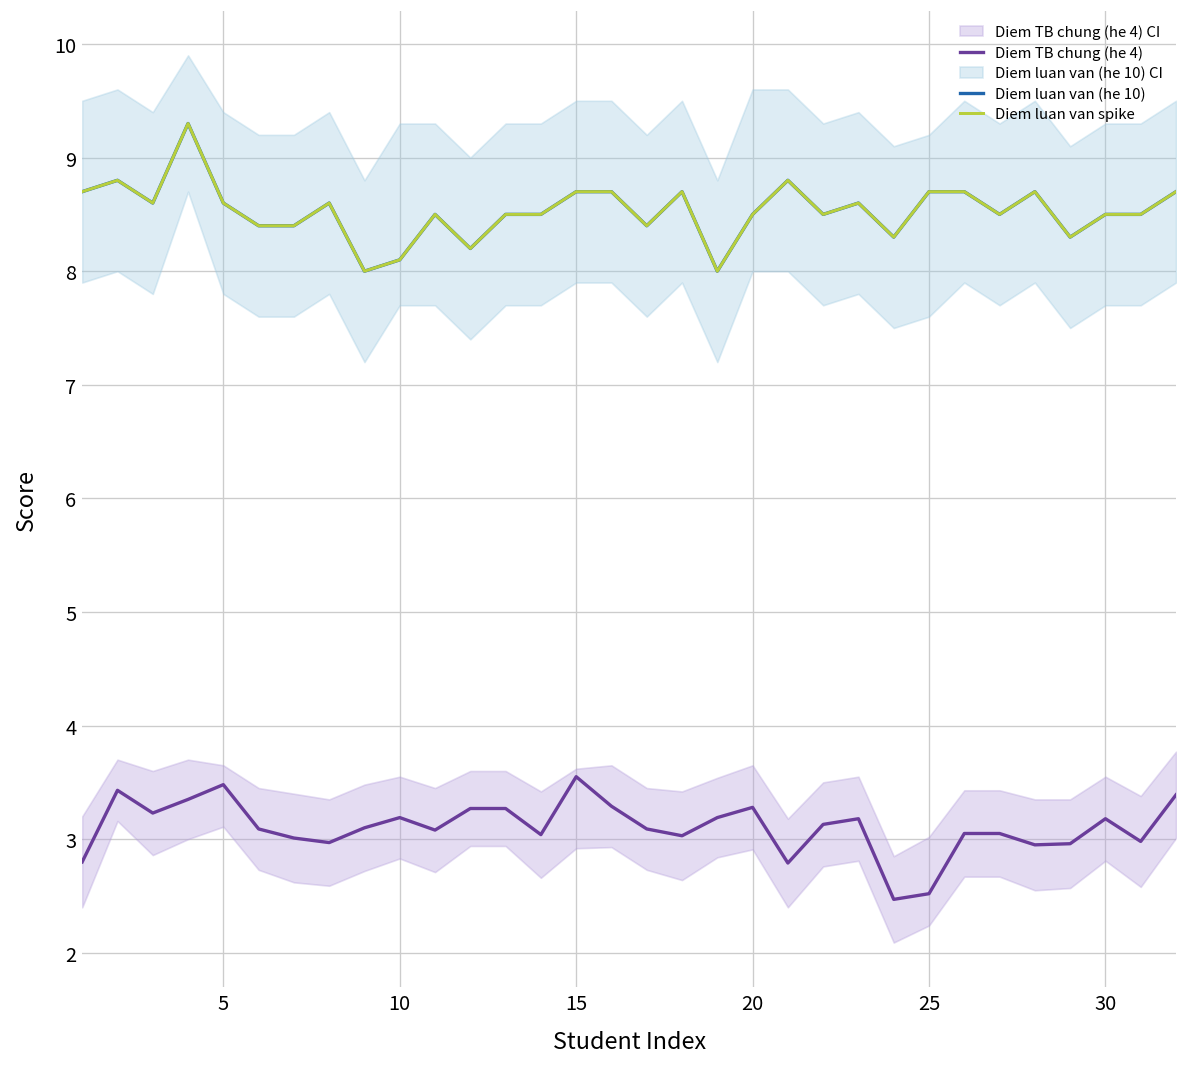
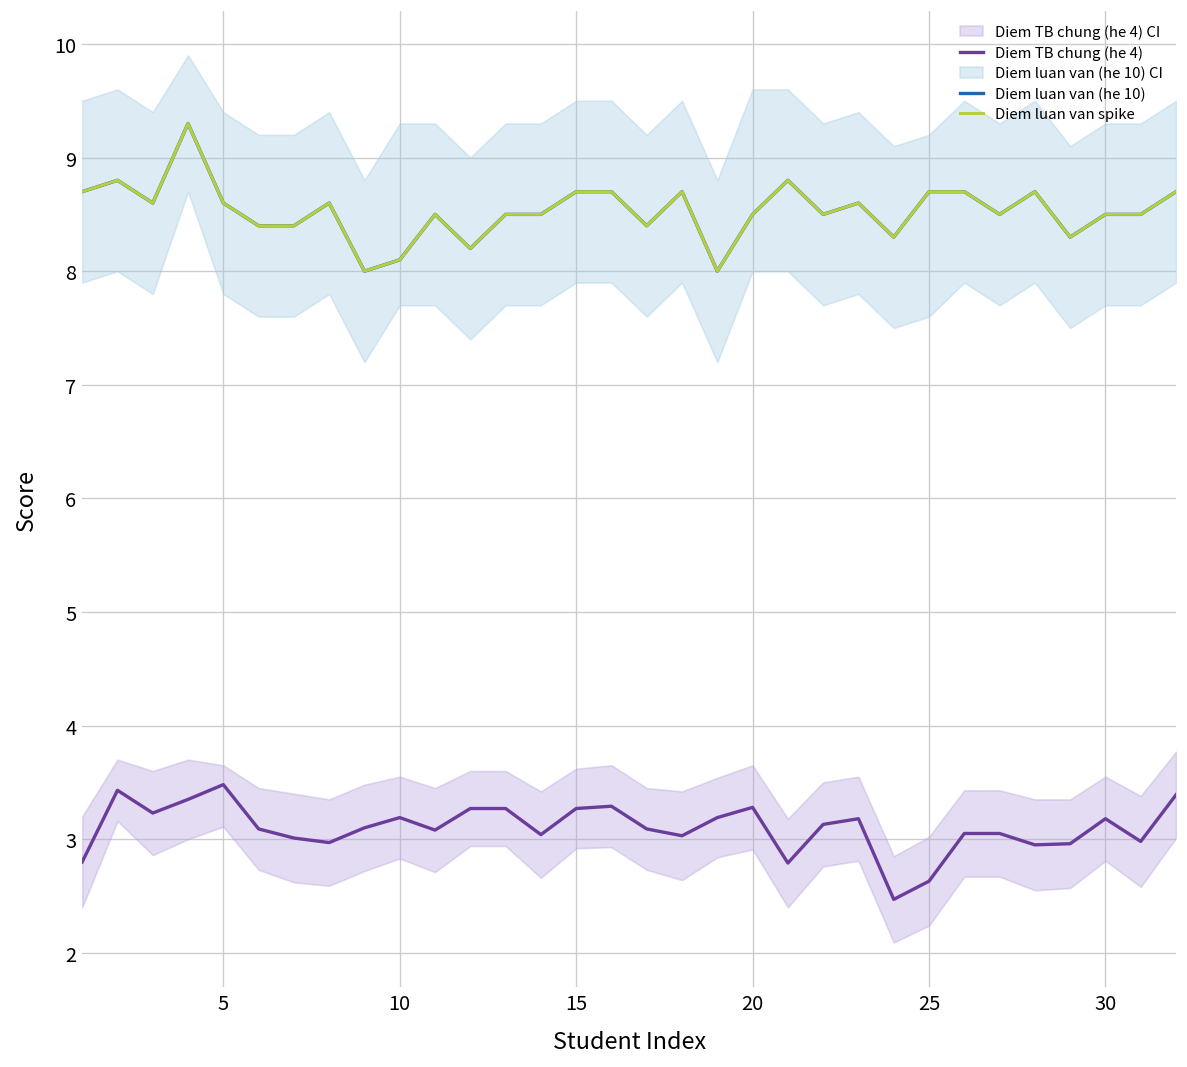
Diem TB chung (he 4), 15: 3.6 -> 3.3
Diem TB chung (he 4), 25: 2.5 -> 2.6
